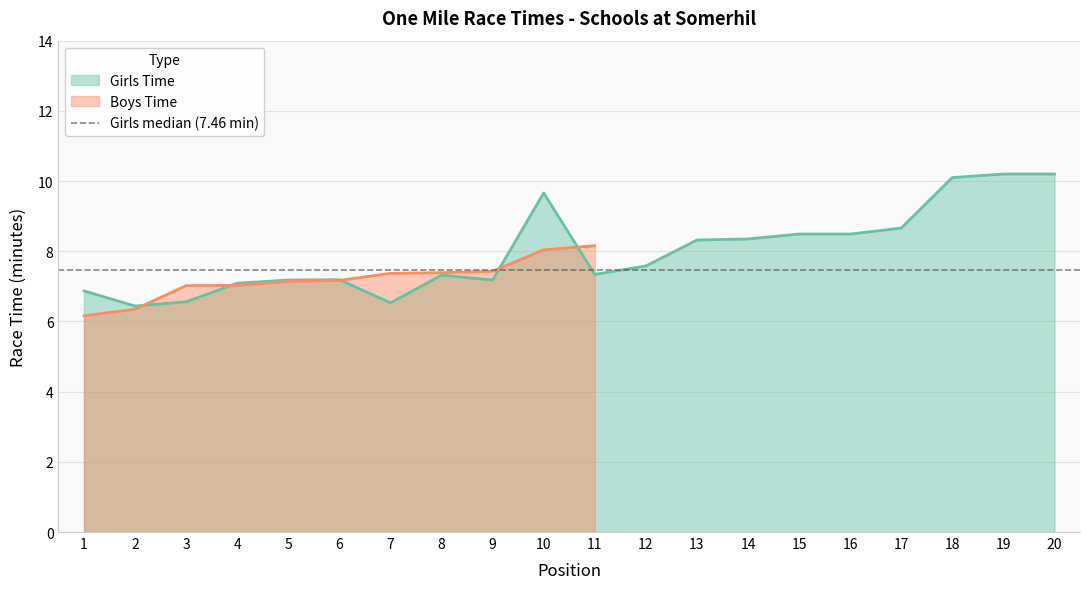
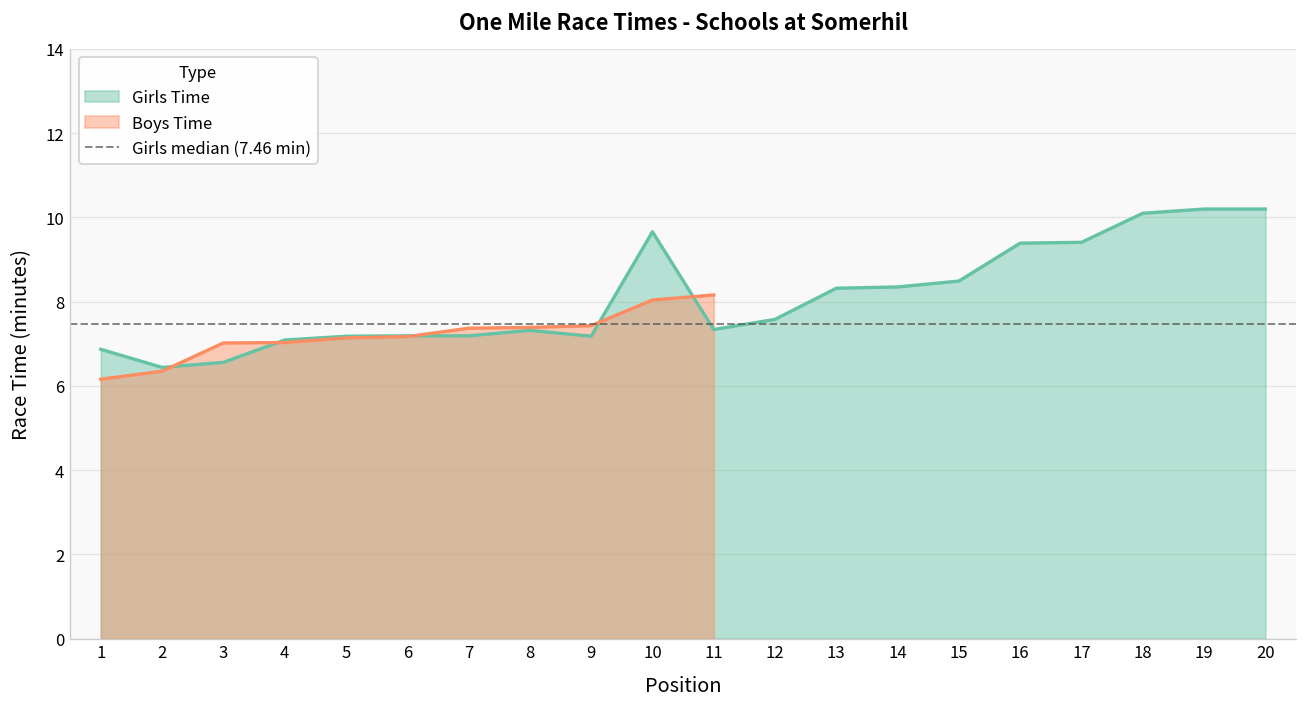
Girls Time, 7: 6.5 -> 7.2
Girls Time, 16: 8.5 -> 9.4
Girls Time, 17: 8.7 -> 9.4
